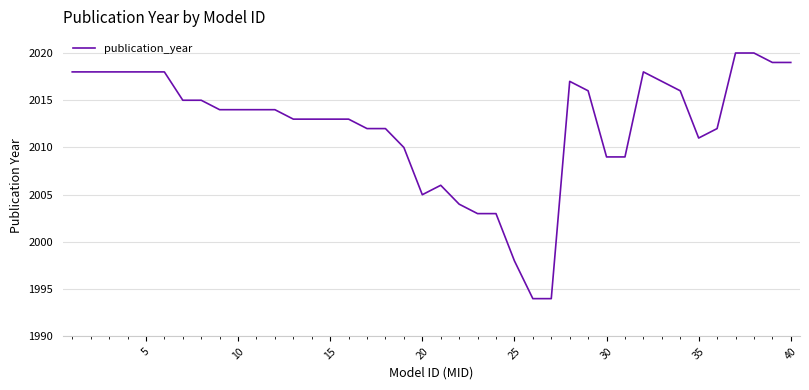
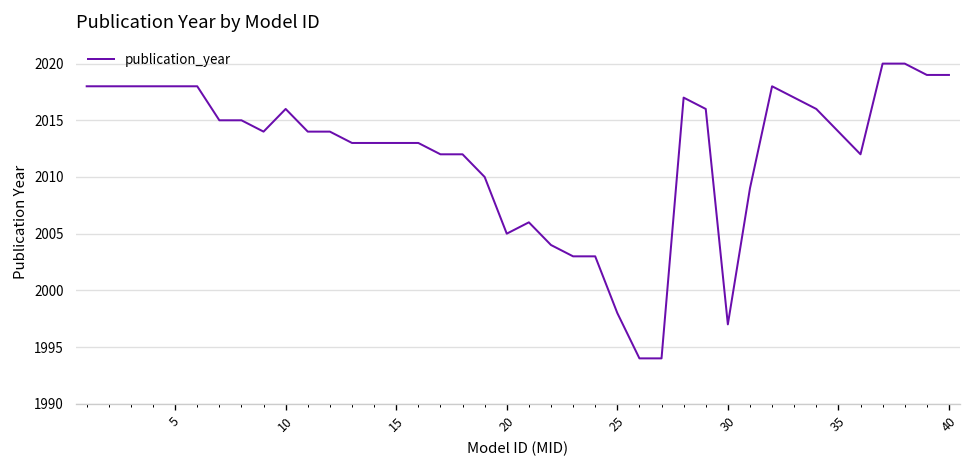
10: 2014 -> 2016
30: 2009 -> 1997
35: 2011 -> 2014
